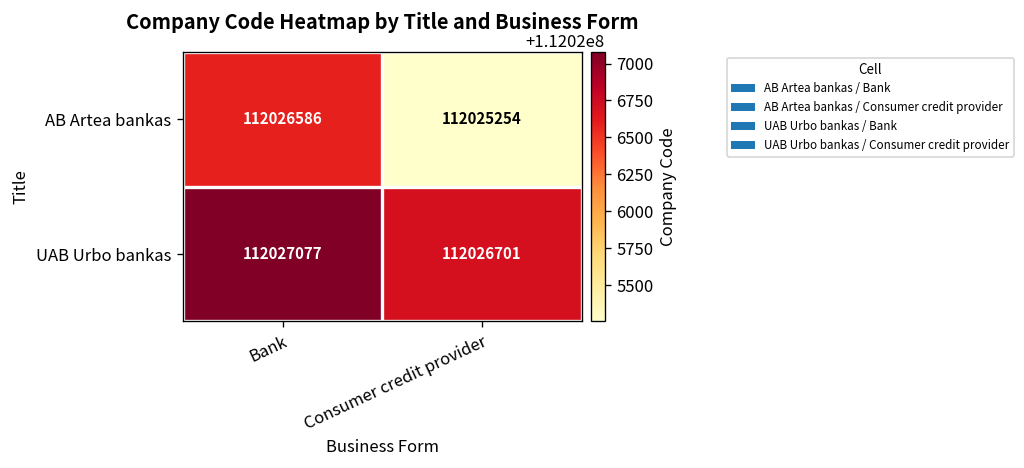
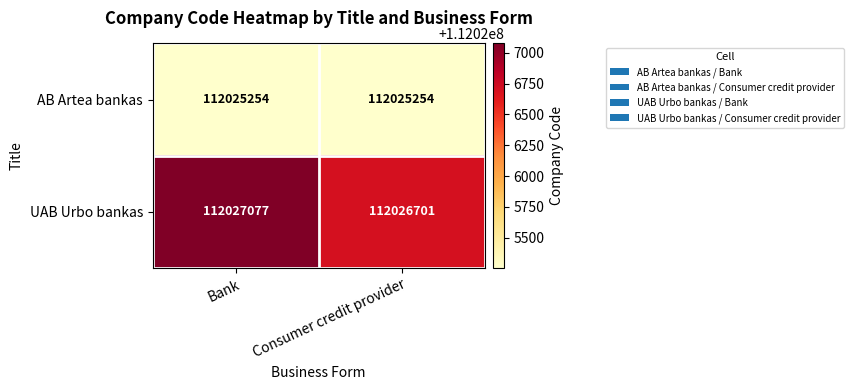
AB Artea bankas, Bank: 112026586 -> 112025254
